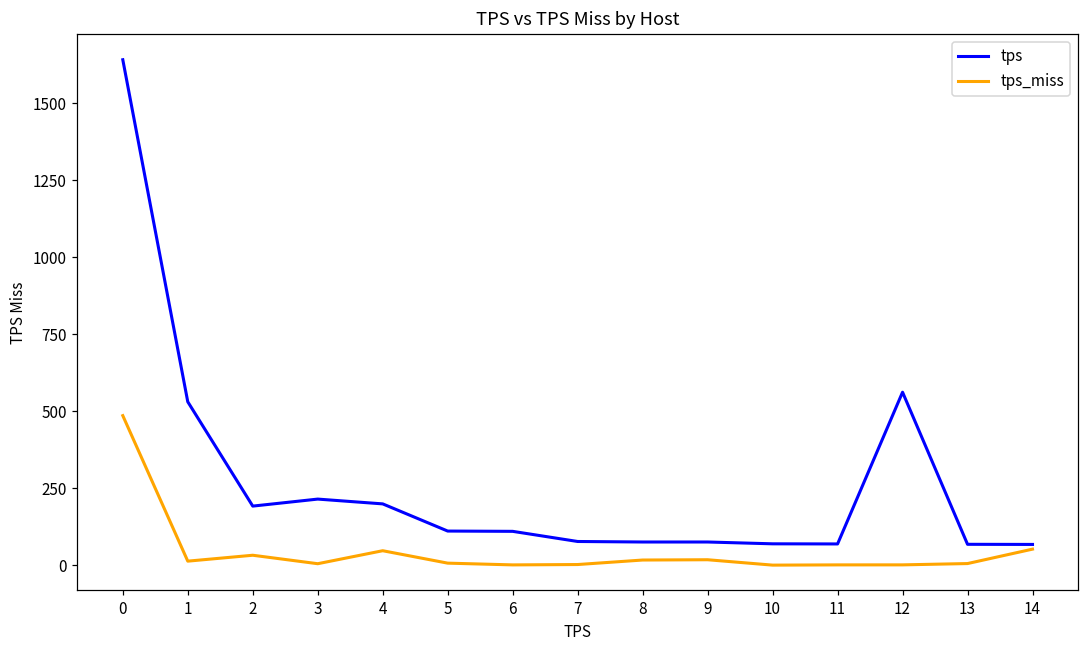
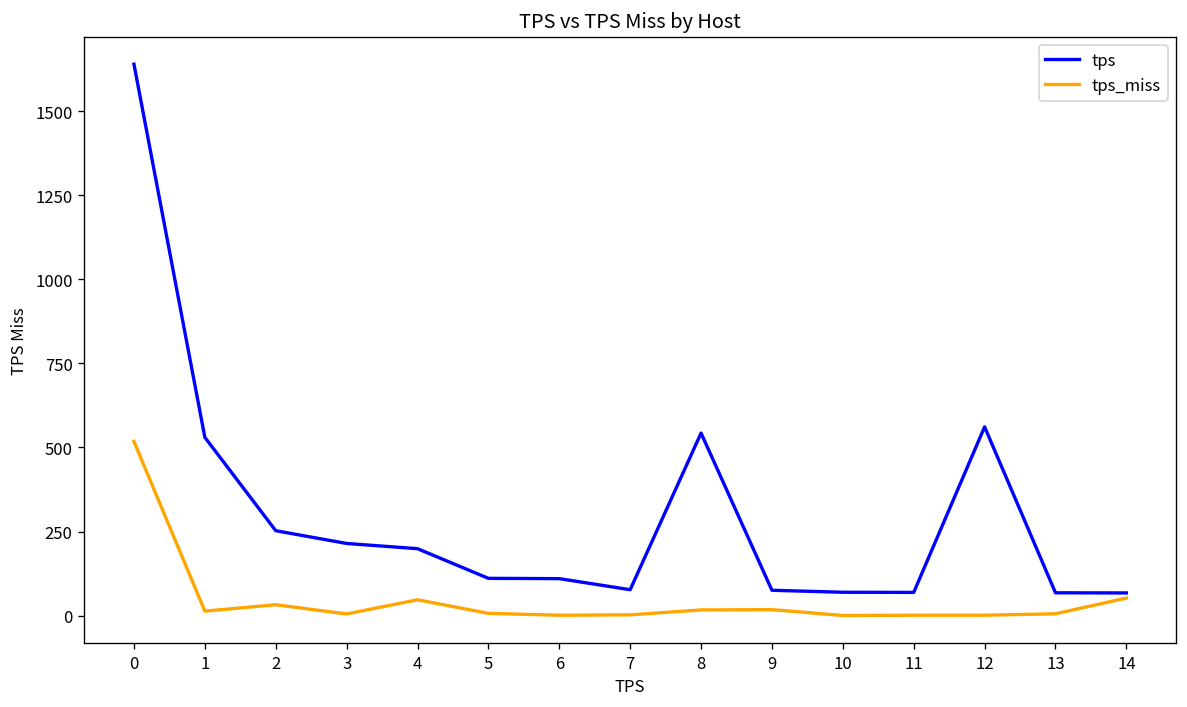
tps_miss, 0: 490 -> 520
tps, 2: 190 -> 250
tps, 8: 80 -> 540
